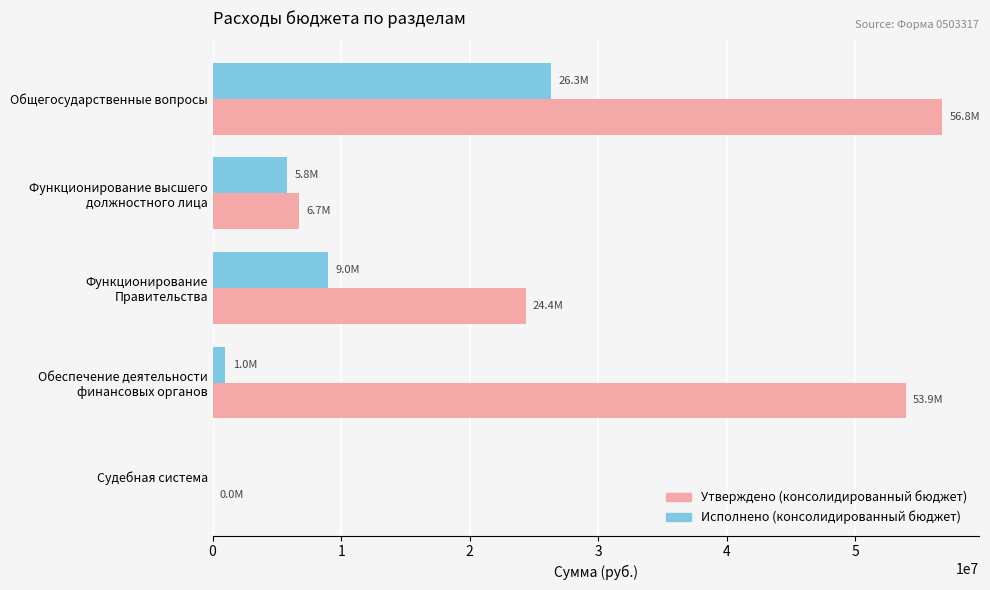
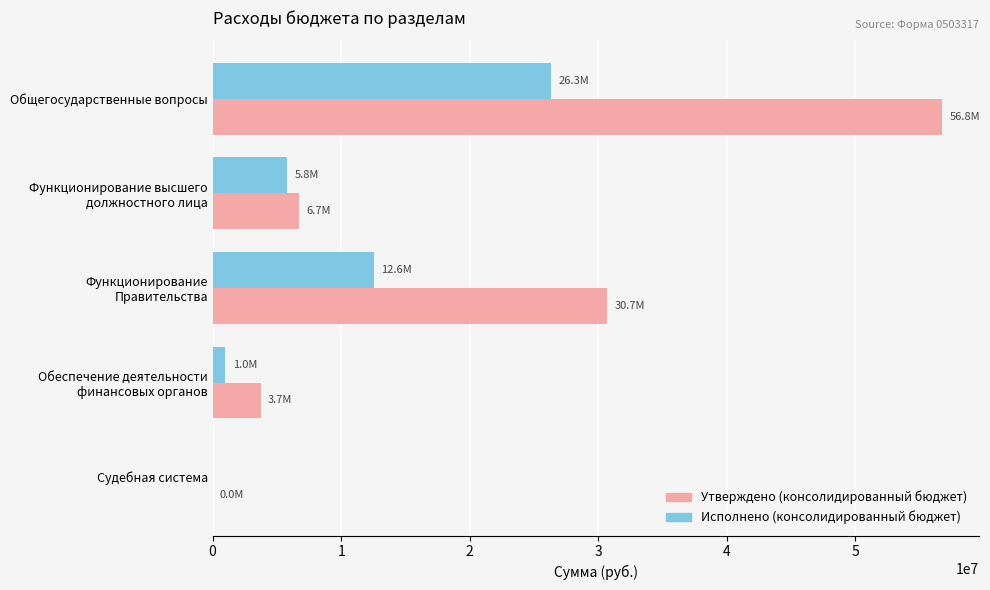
Исполнено (консолидированный бюджет), Функционирование Правительства: 9.0M -> 12.6M
Утверждено (консолидированный бюджет), Функционирование Правительства: 24.4M -> 30.7M
Утверждено (консолидированный бюджет), Обеспечение деятельности финансовых органов: 53.9M -> 3.7M
